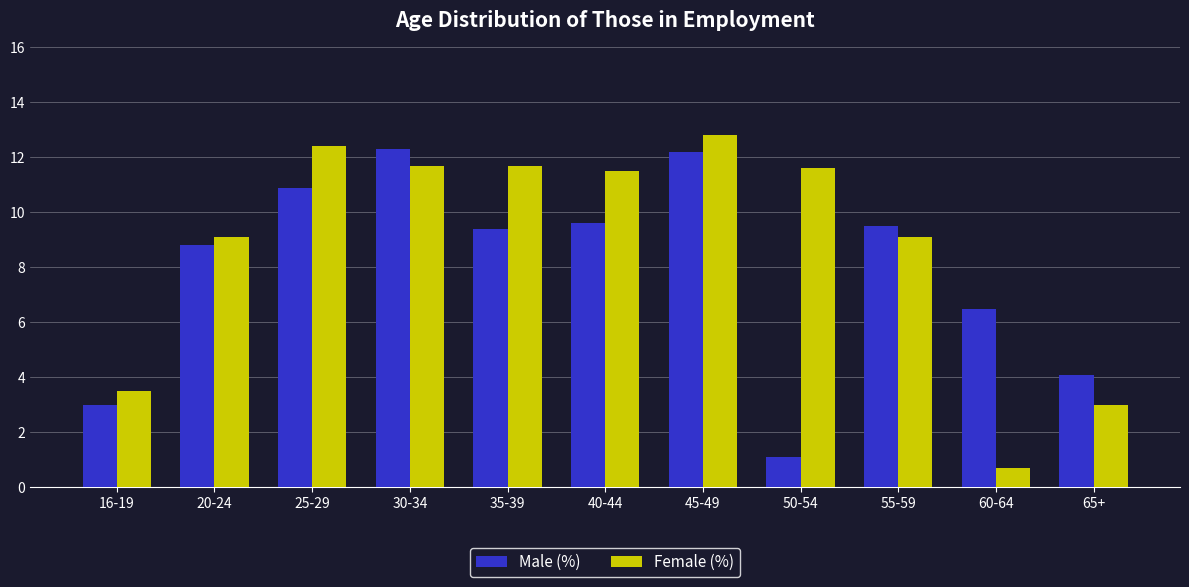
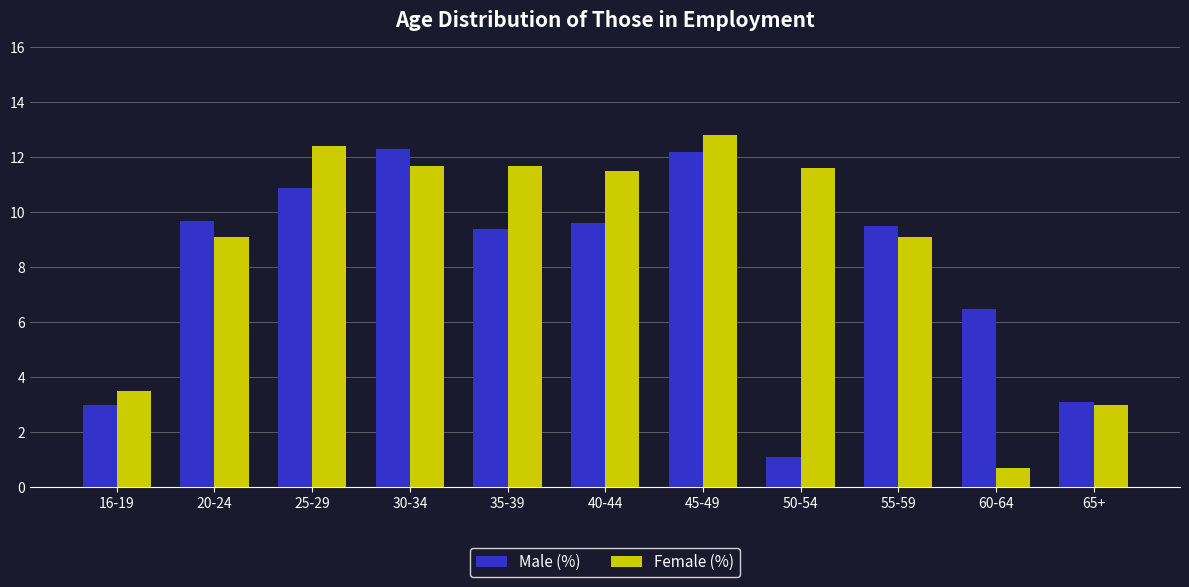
Male (%), 20-24: 8.8 -> 9.7
Male (%), 65+: 4.1 -> 3.1
